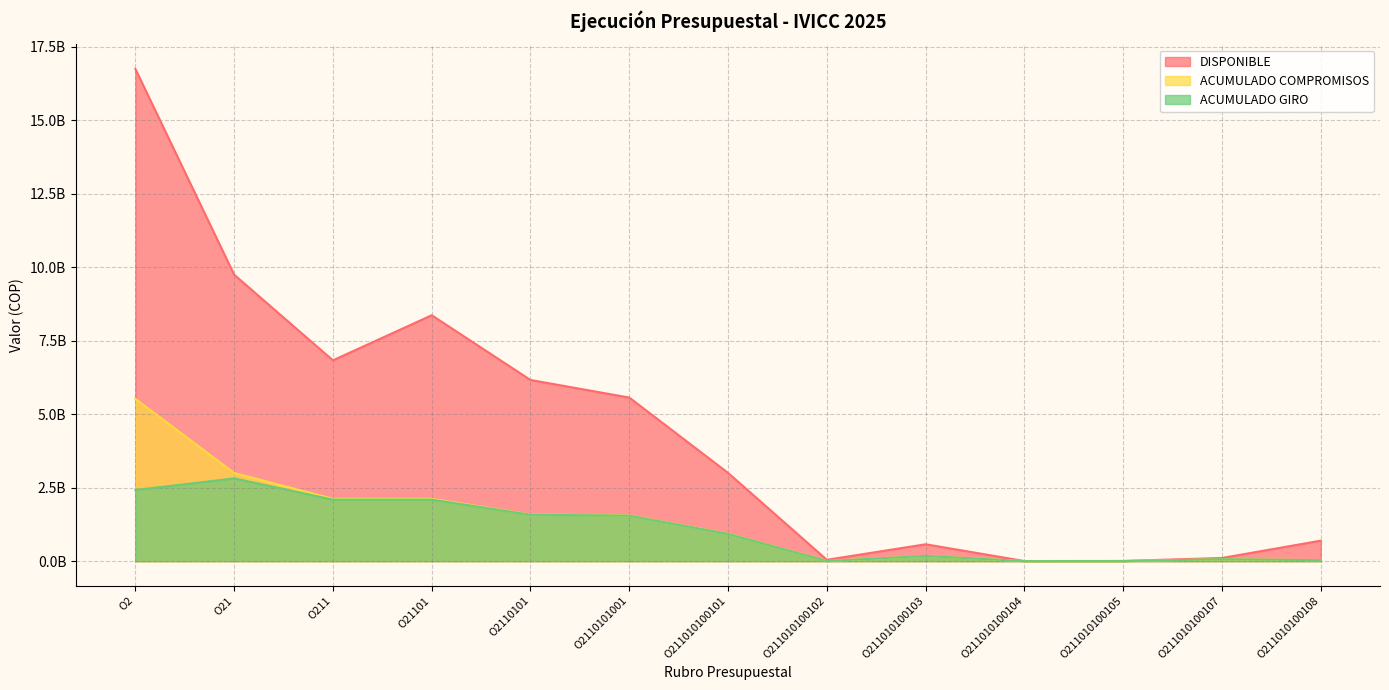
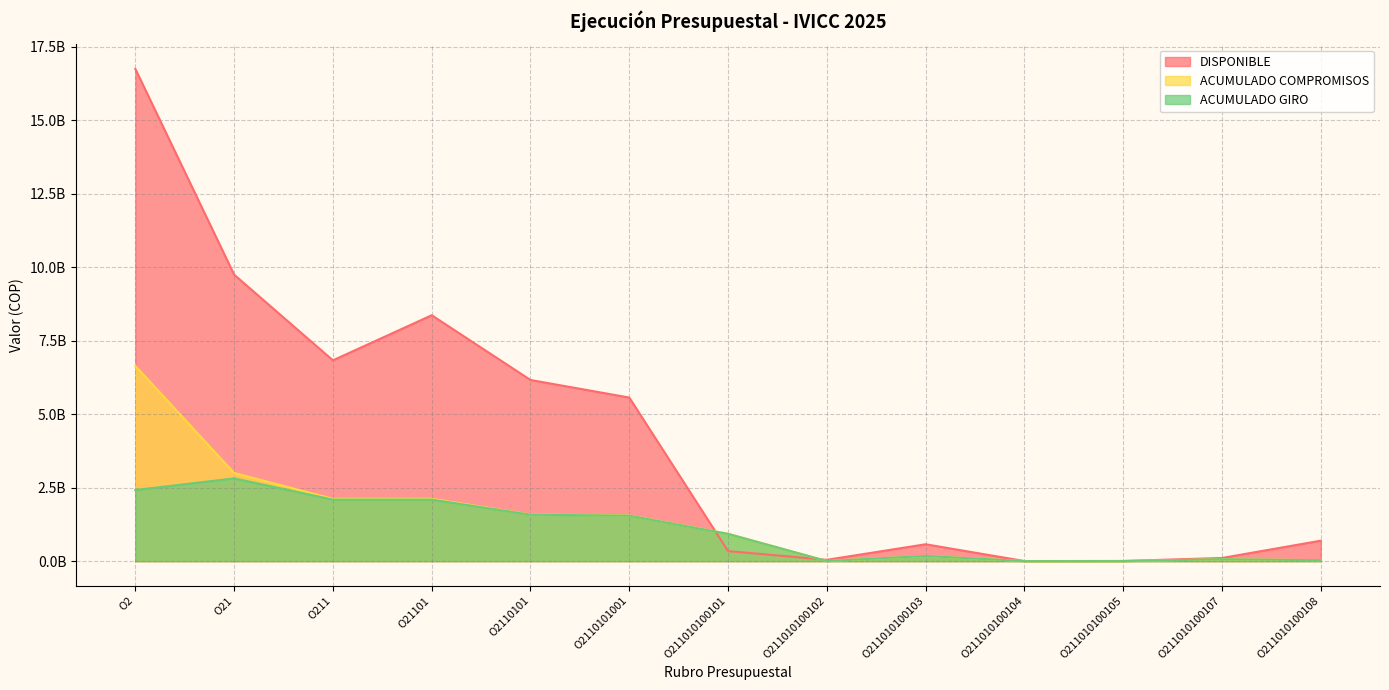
ACUMULADO COMPROMISOS, O2: 5500000000 -> 6600000000
DISPONIBLE, O211010100101: 3000000000 -> 300000000
